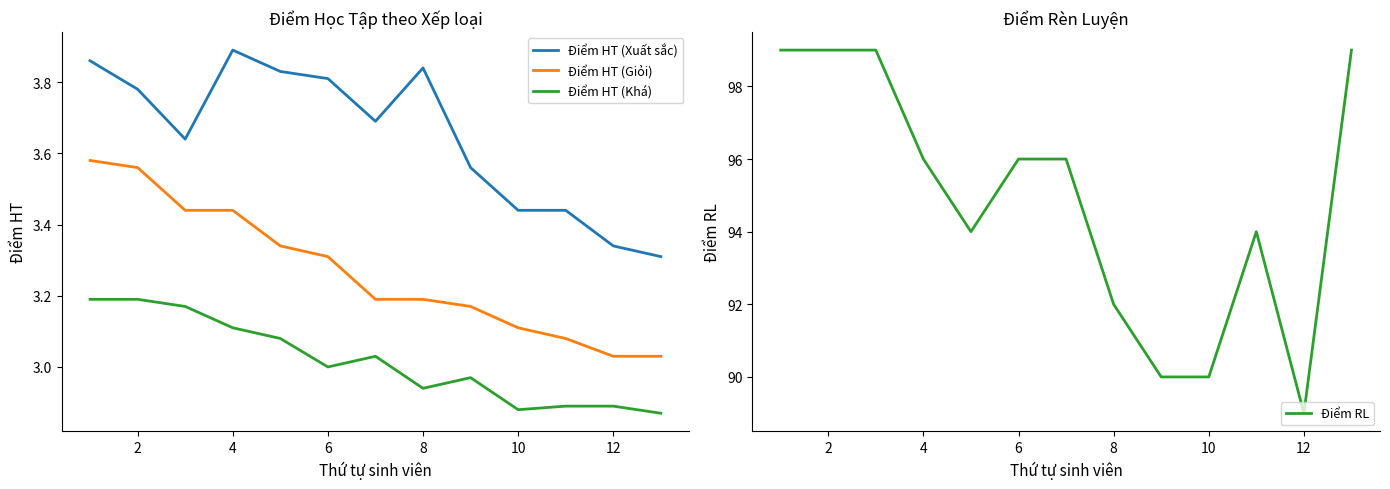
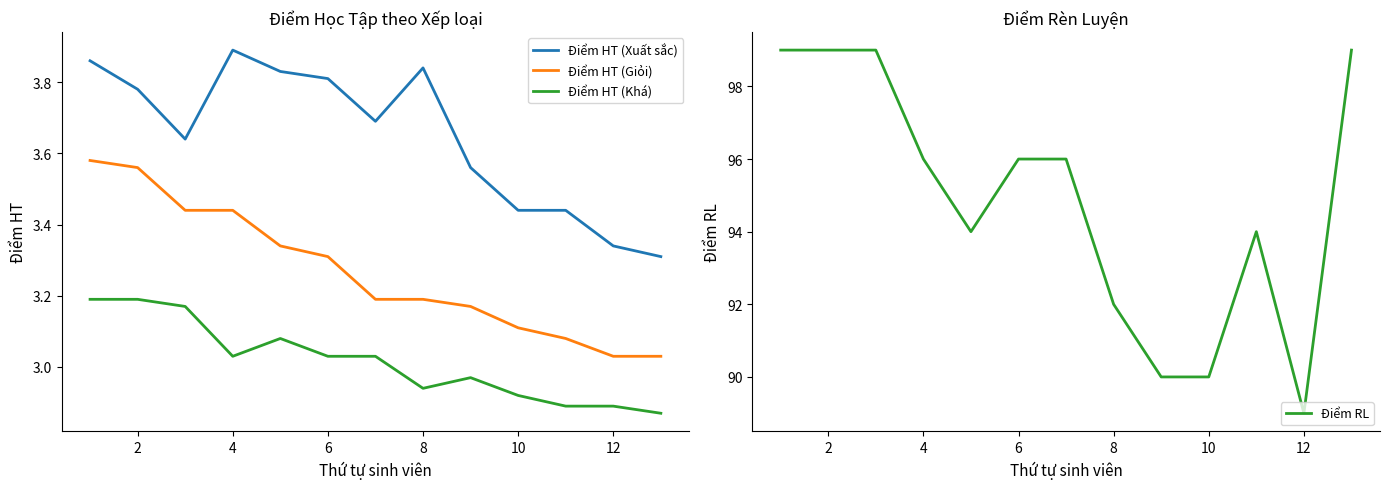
Điểm Học Tập theo Xếp loại, Điểm HT (Khá), 4: 3.11 -> 3.03
Điểm Học Tập theo Xếp loại, Điểm HT (Khá), 6: 3.00 -> 3.03
Điểm Học Tập theo Xếp loại, Điểm HT (Khá), 10: 2.88 -> 2.92
